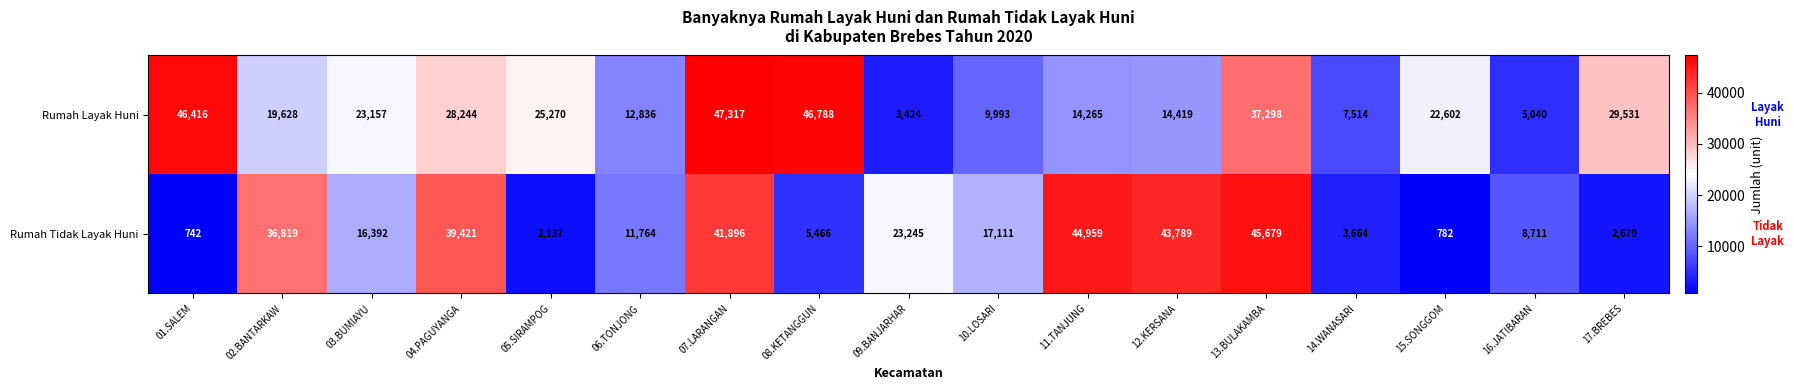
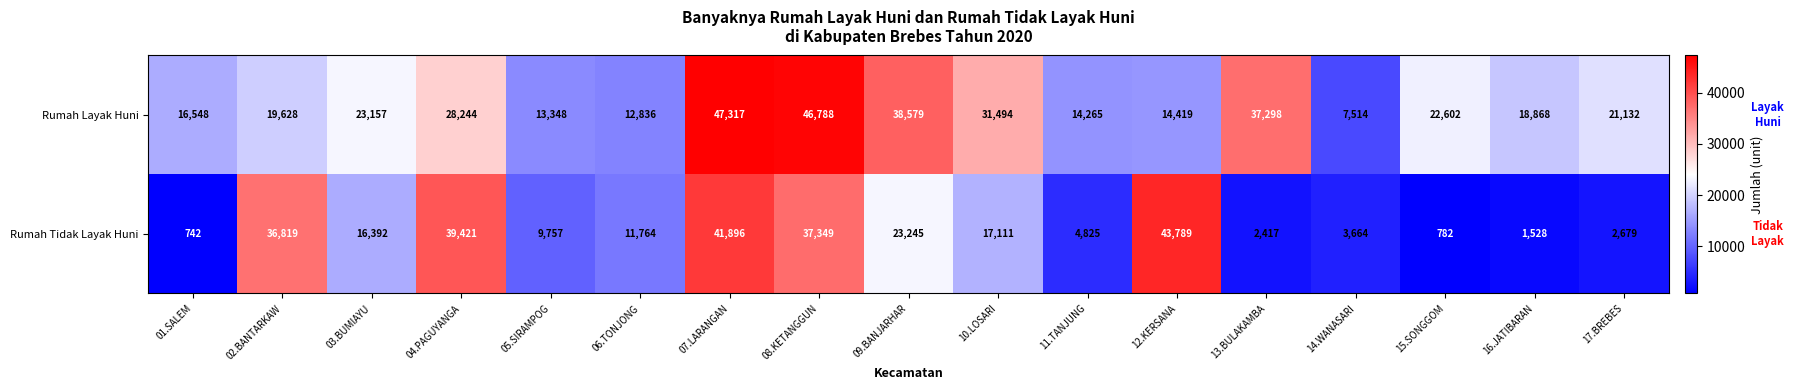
Rumah Layak Huni, 01.SALEM: 46,416 -> 16,548
Rumah Layak Huni, 05.SIRAMPOG: 25,270 -> 13,348
Rumah Layak Huni, 09.BANJARHAR: 3,424 -> 38,579
Rumah Layak Huni, 10.LOSARI: 9,993 -> 31,494
Rumah Layak Huni, 16.JATIBARAN: 5,040 -> 18,868
Rumah Layak Huni, 17.BREBES: 29,531 -> 21,132
Rumah Tidak Layak Huni, 05.SIRAMPOG: 2,137 -> 9,757
Rumah Tidak Layak Huni, 08.KETANGGUN: 5,466 -> 37,349
Rumah Tidak Layak Huni, 11.TANJUNG: 44,959 -> 4,825
Rumah Tidak Layak Huni, 13.BULAKAMBA: 45,679 -> 2,417
Rumah Tidak Layak Huni, 16.JATIBARAN: 8,711 -> 1,528
